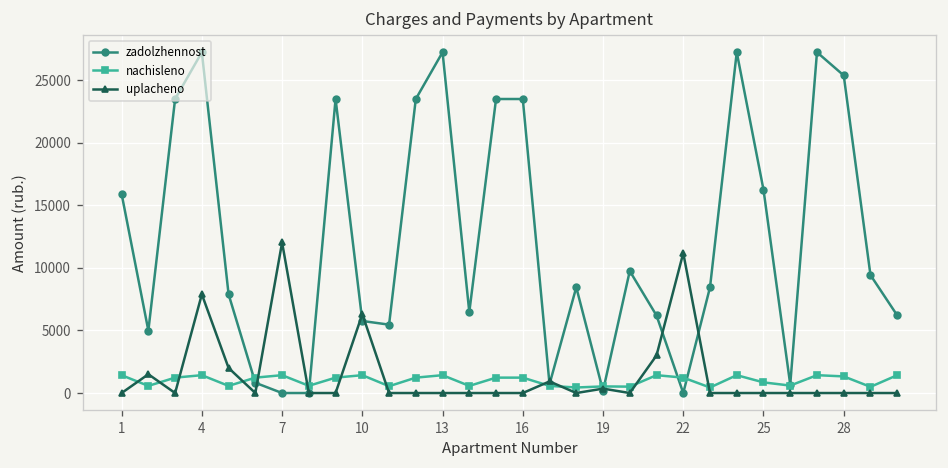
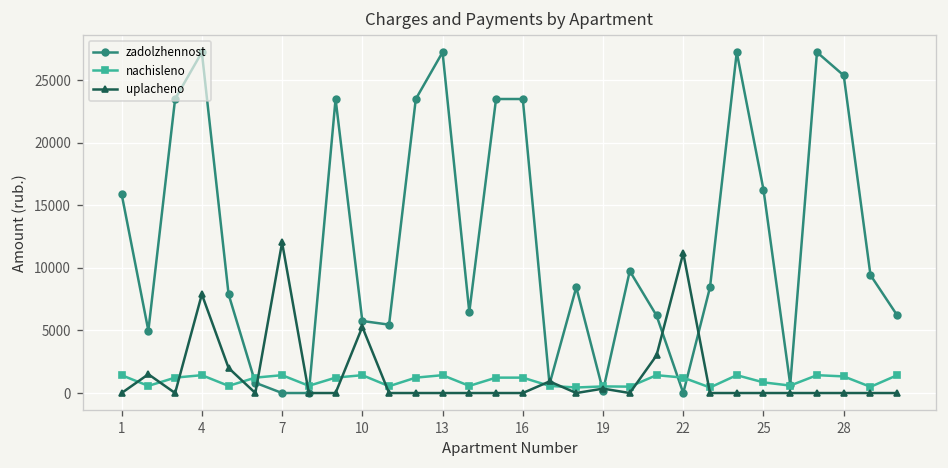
uplacheno, 10: 6300 -> 5300
